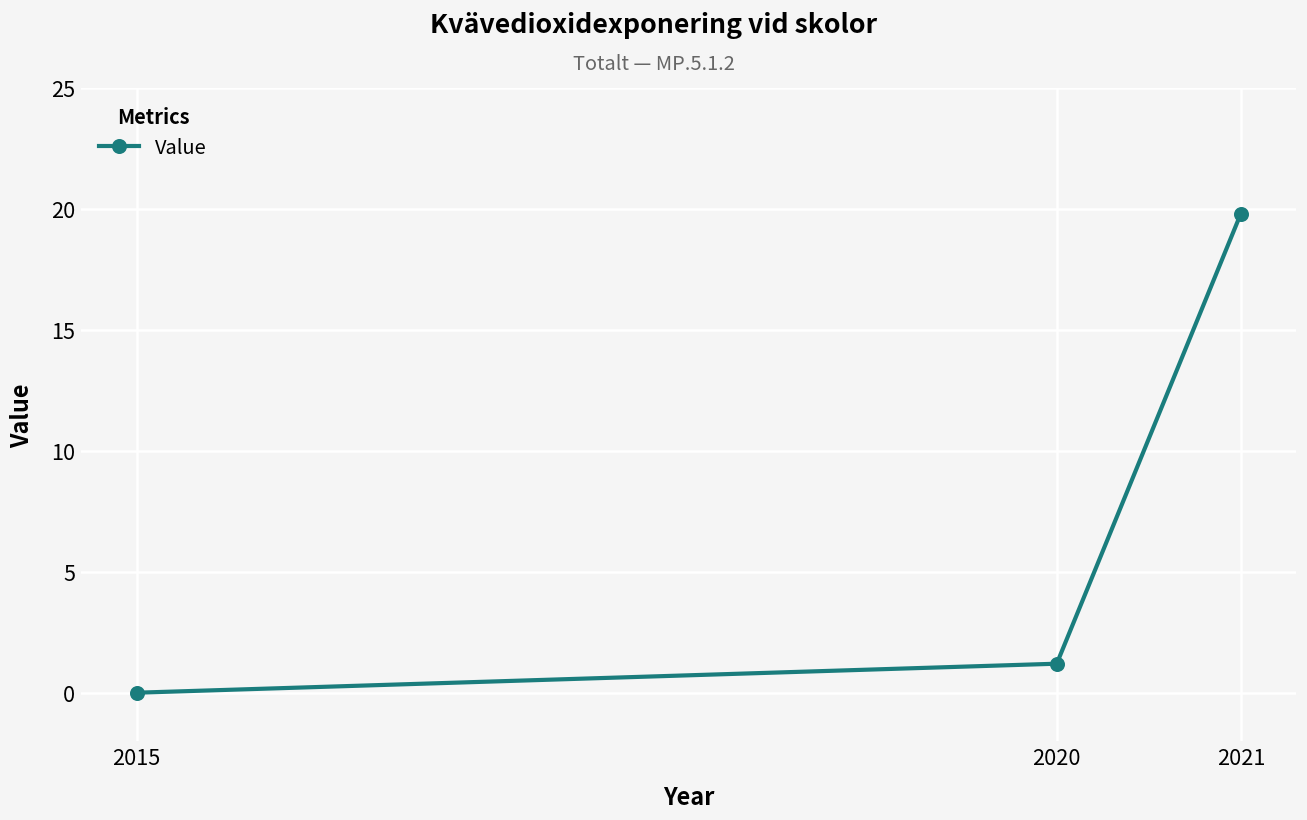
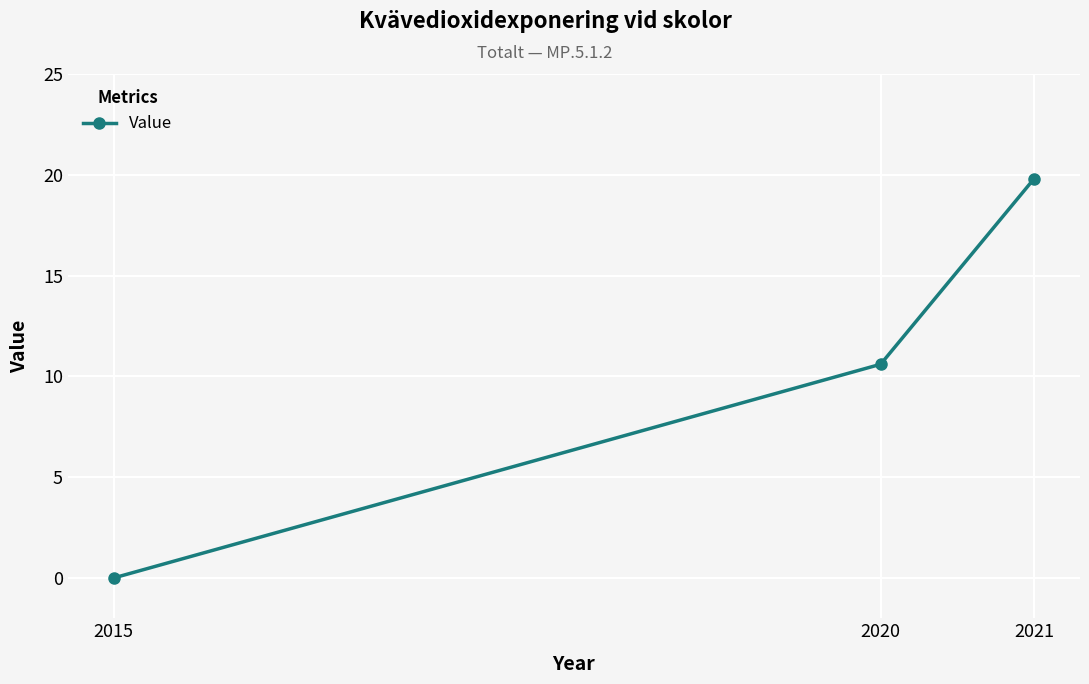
2020: 1.2 -> 10.6
